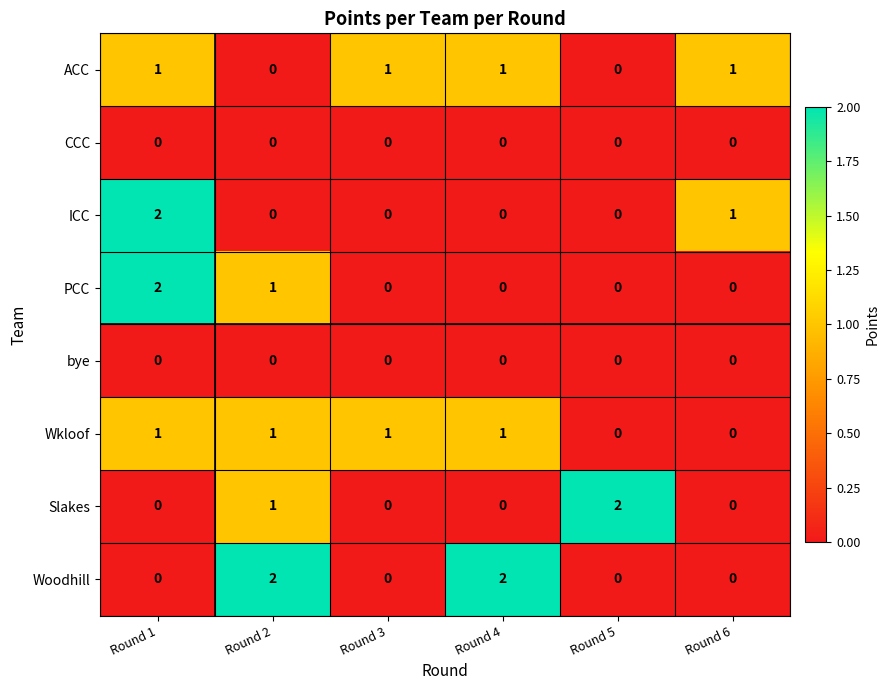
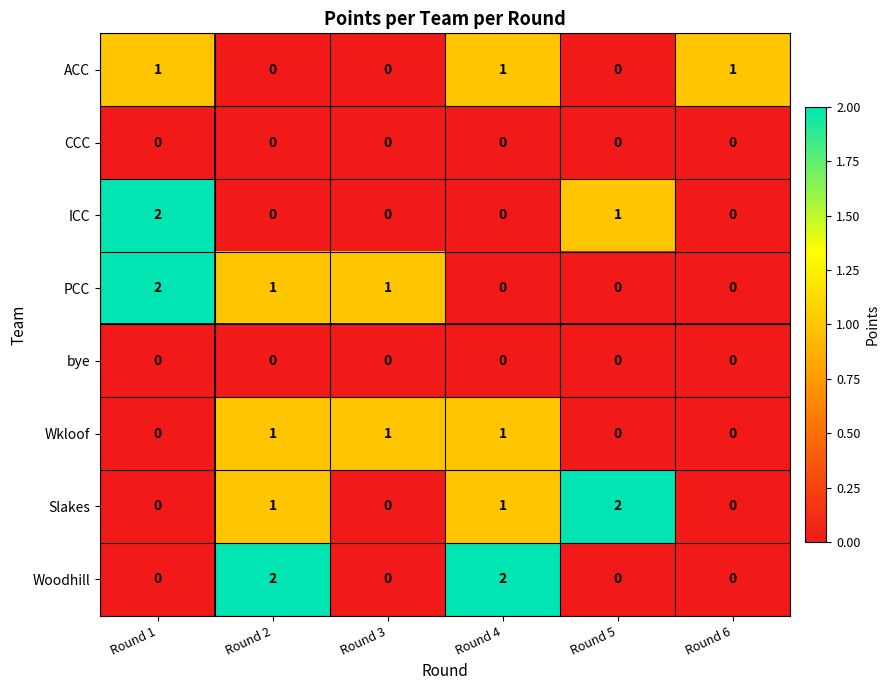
ACC, Round 3: 1 -> 0
ICC, Round 5: 0 -> 1
ICC, Round 6: 1 -> 0
PCC, Round 3: 0 -> 1
Wkloof, Round 1: 1 -> 0
Slakes, Round 4: 0 -> 1
